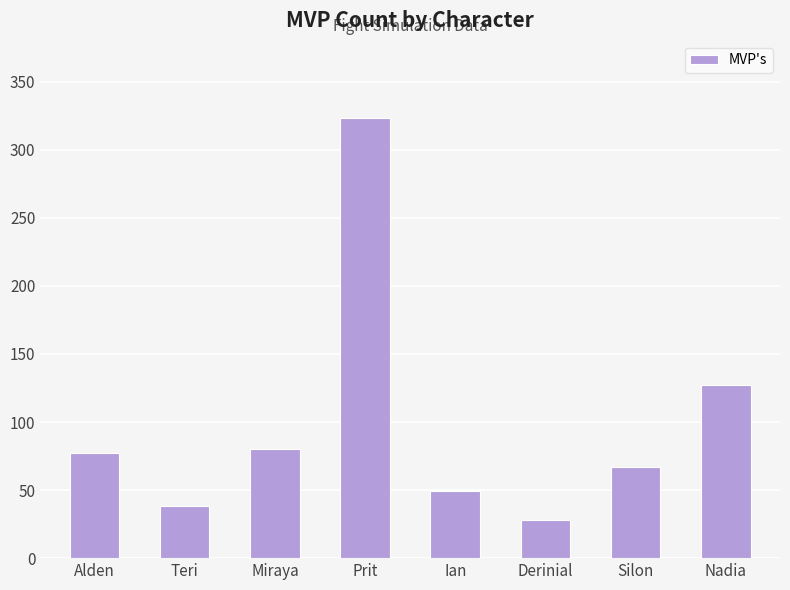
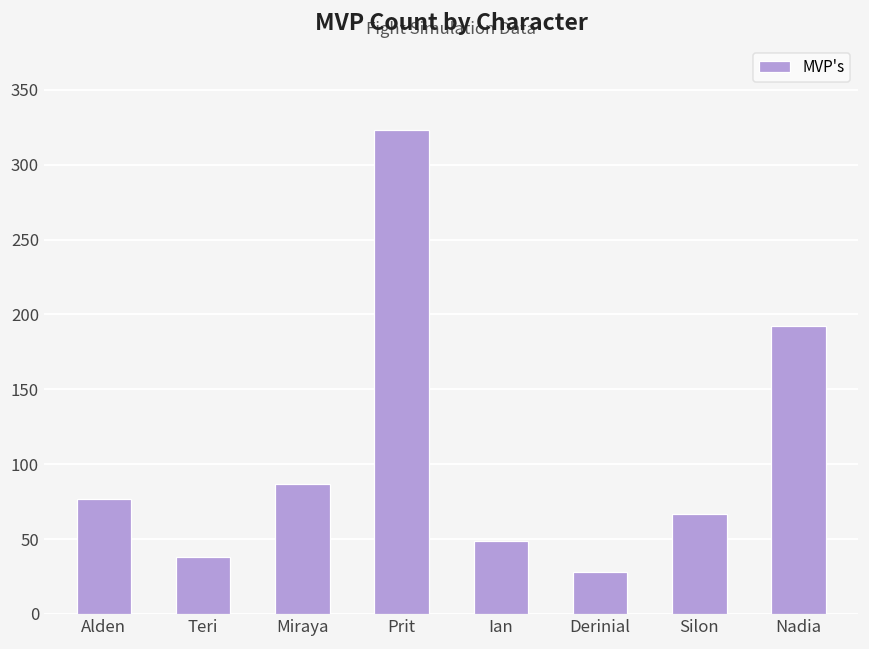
Miraya: 80 -> 87
Nadia: 127 -> 192
